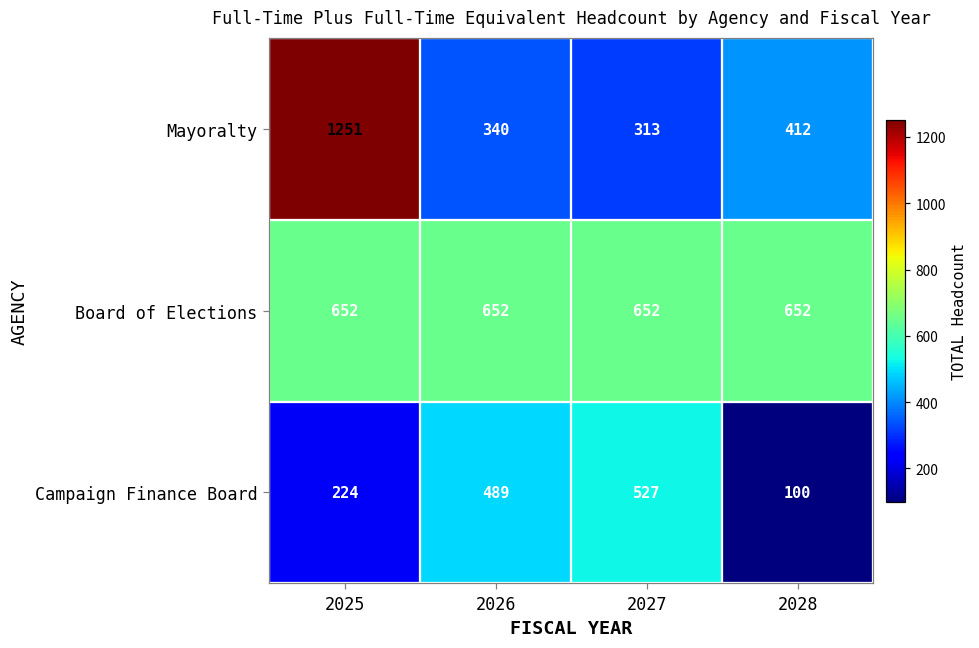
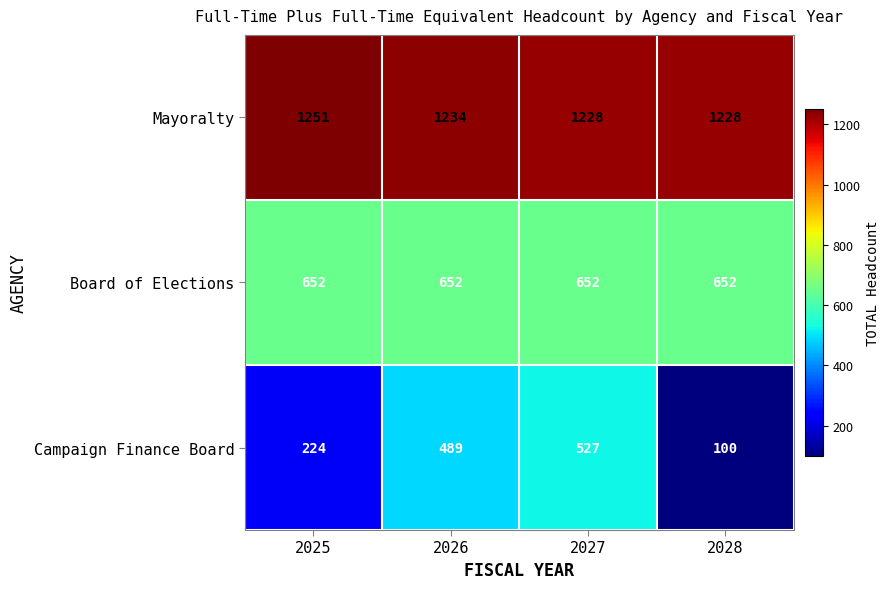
Mayoralty, 2026: 340 -> 1234
Mayoralty, 2027: 313 -> 1228
Mayoralty, 2028: 412 -> 1228
